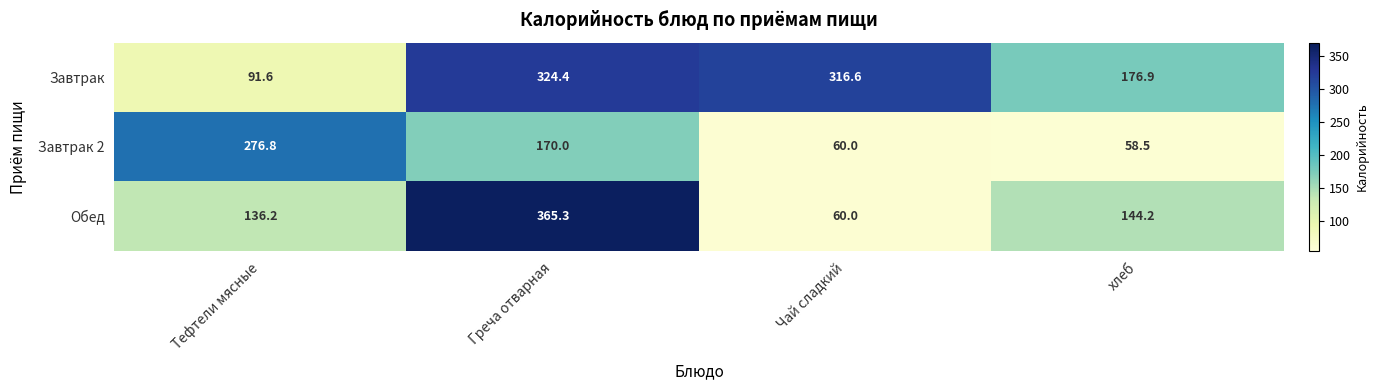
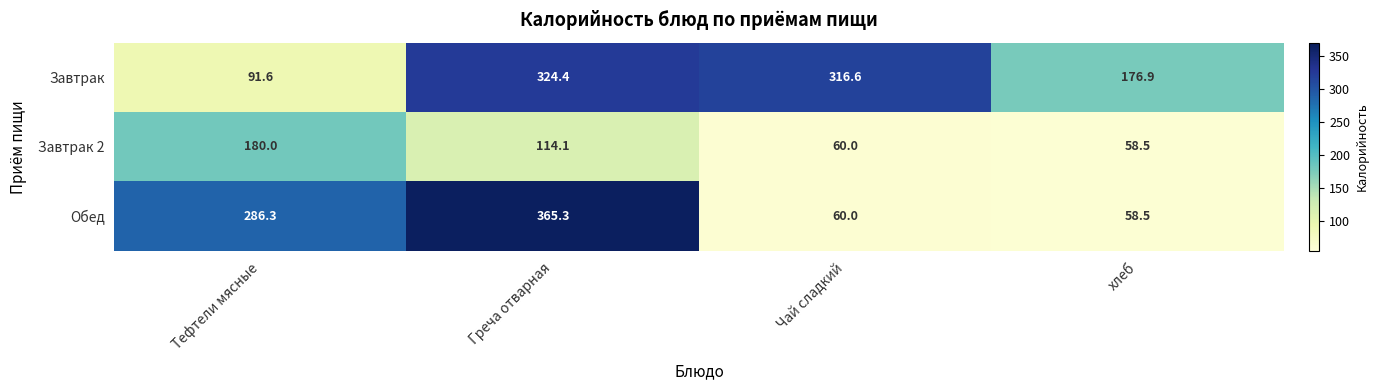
Завтрак 2, Тефтели мясные: 276.8 -> 180.0
Завтрак 2, Греча отварная: 170.0 -> 114.1
Обед, Тефтели мясные: 136.2 -> 286.3
Обед, хлеб: 144.2 -> 58.5
